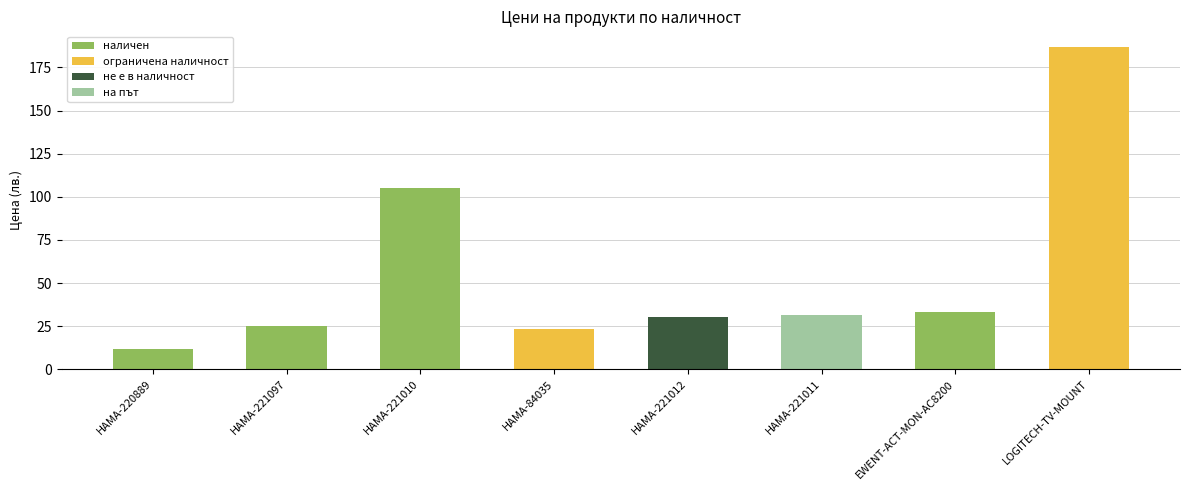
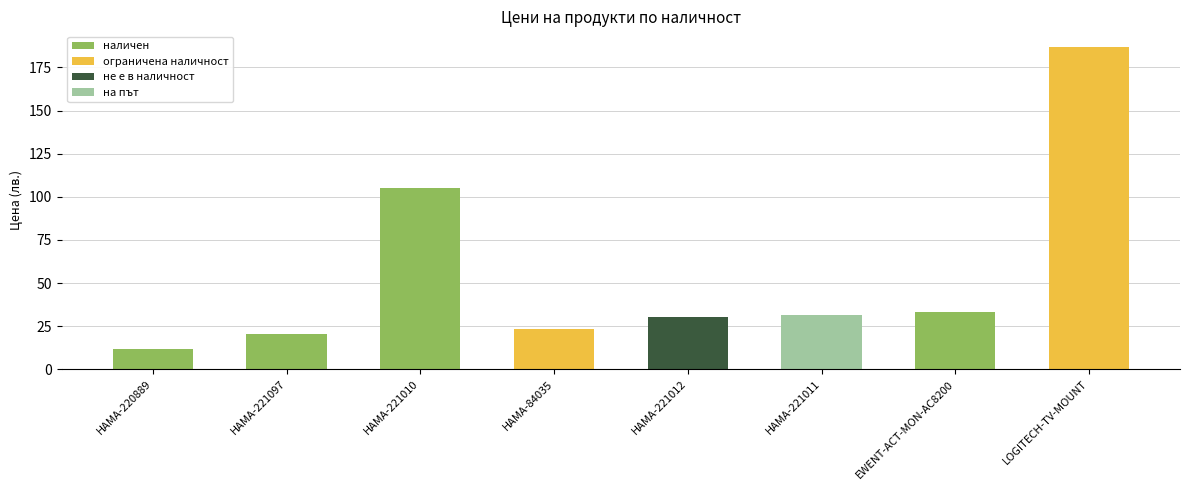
HAMA-221097: 25 -> 20
